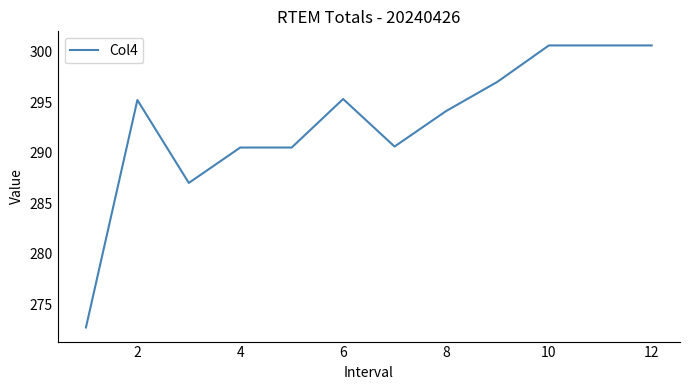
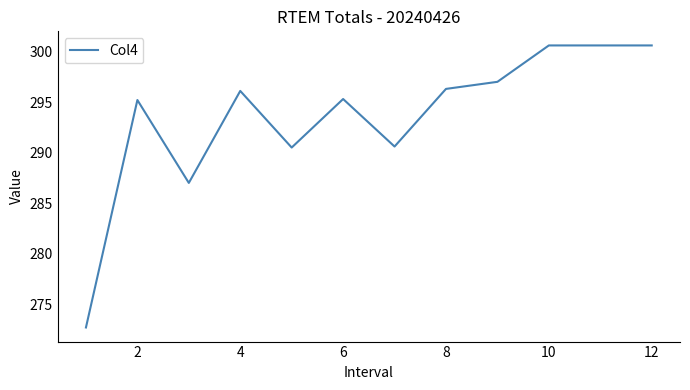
4: 290.5 -> 296.1
8: 294.1 -> 296.3
